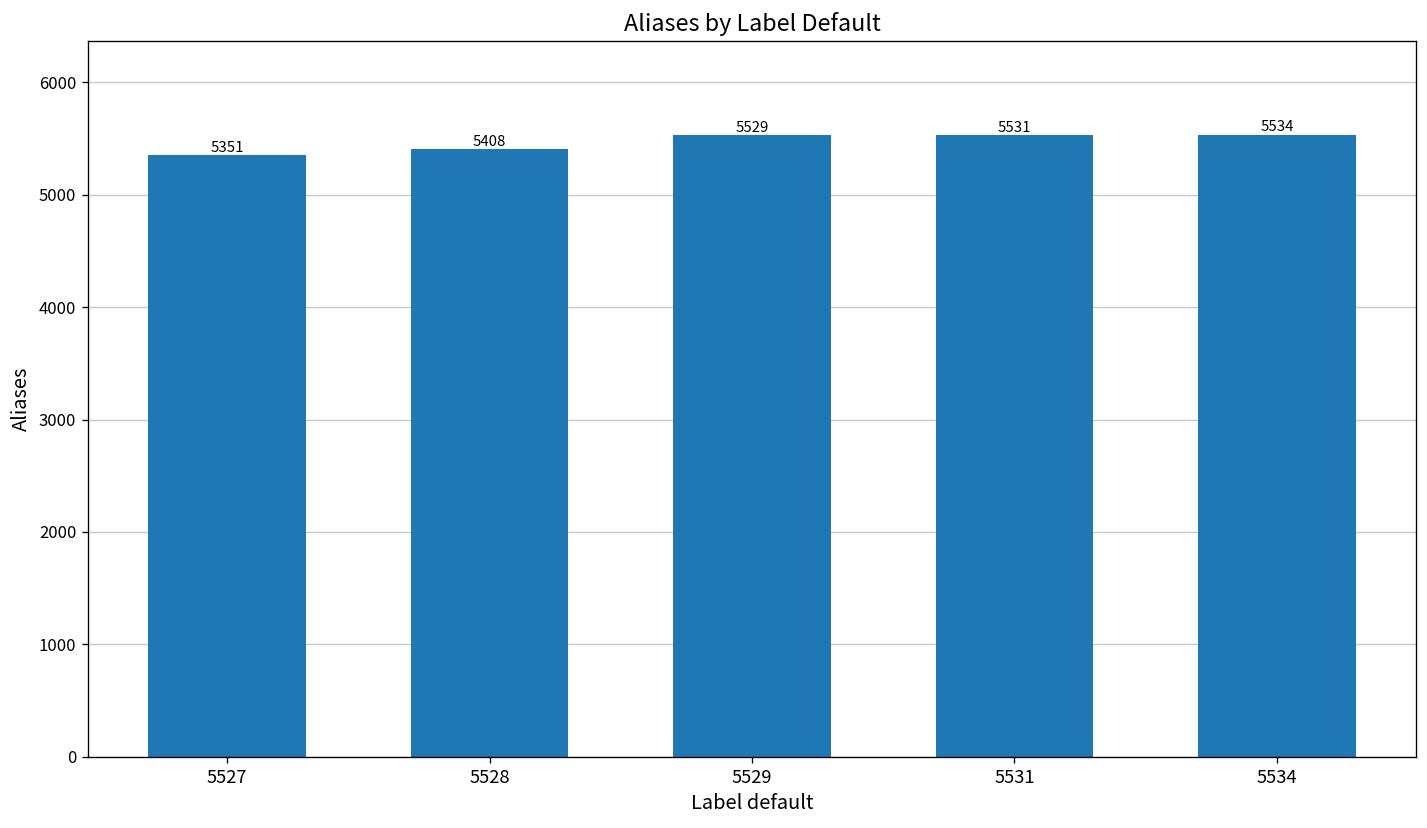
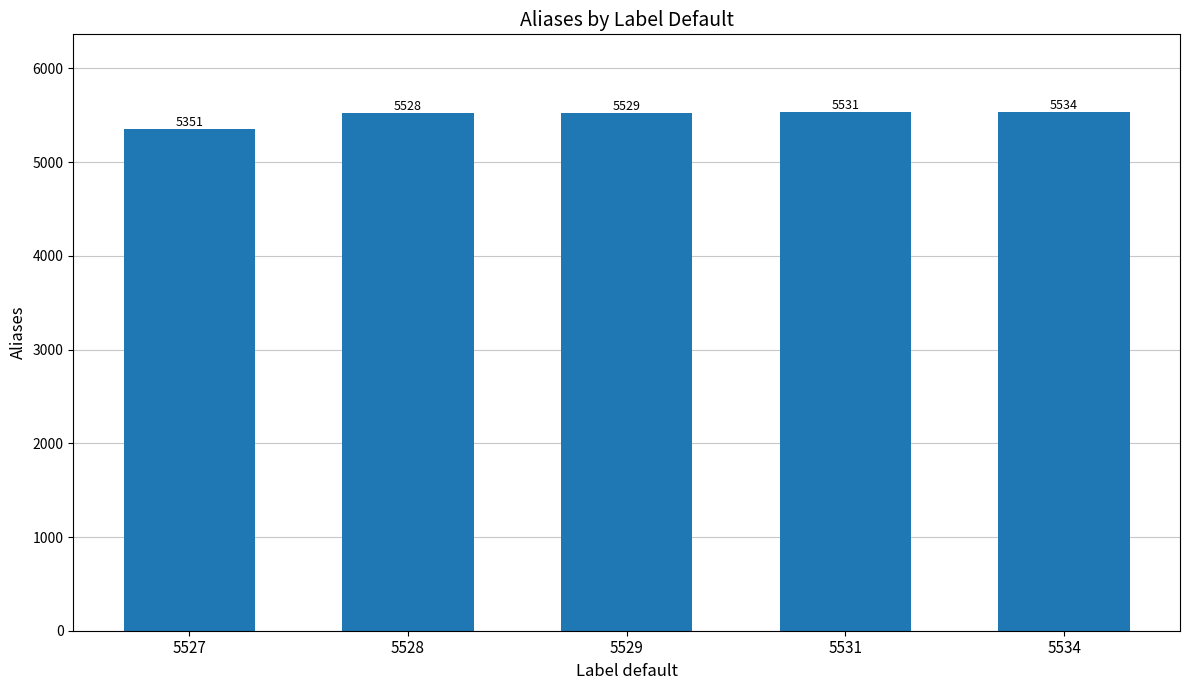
5528: 5408 -> 5528
